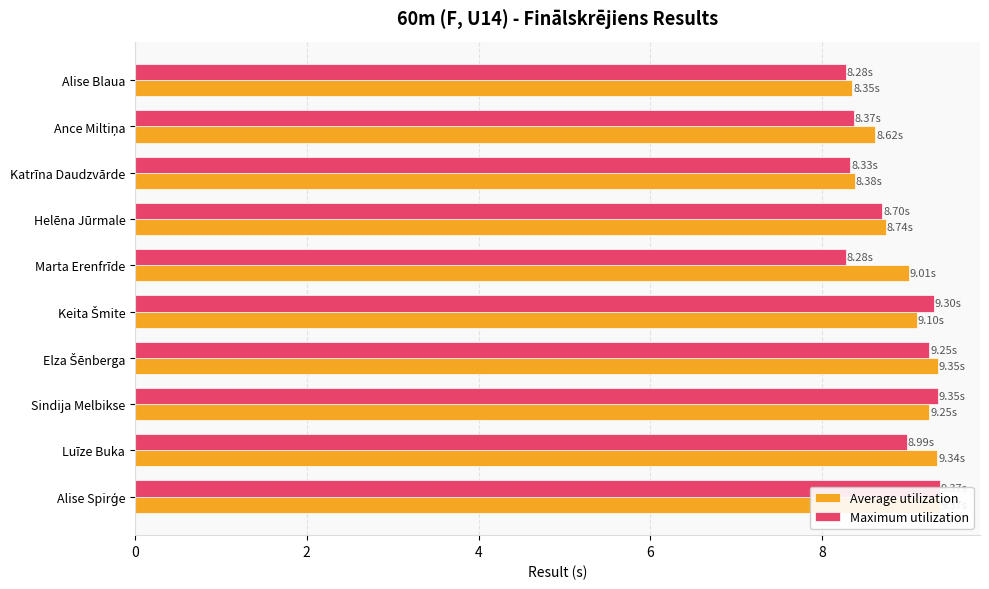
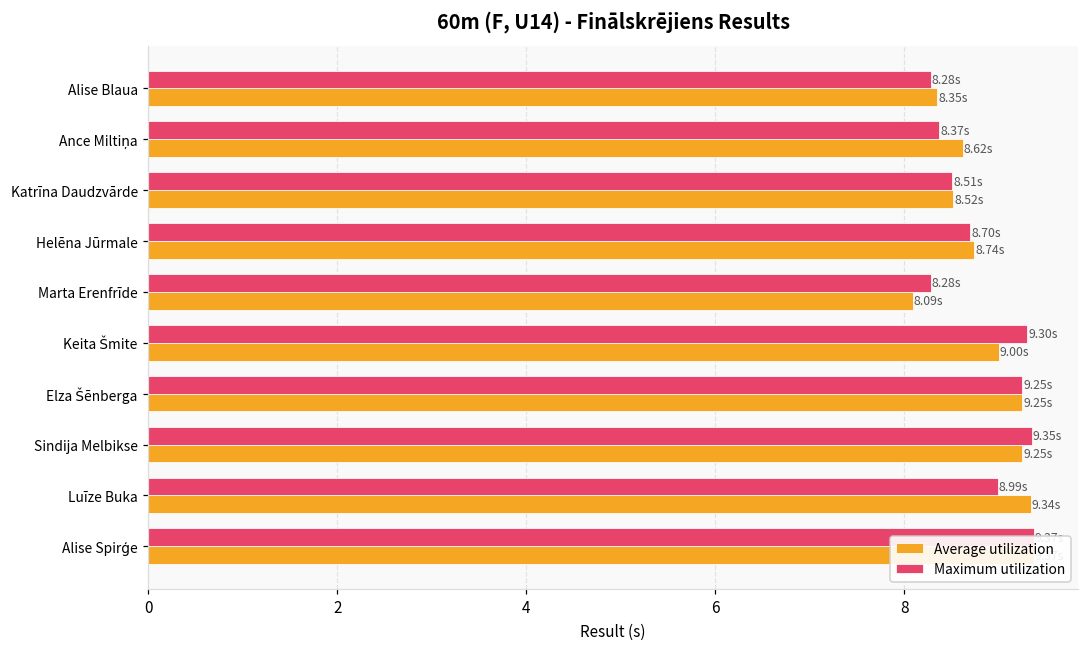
Maximum utilization, Katrīna Daudzvārde: 8.33s -> 8.51s
Average utilization, Katrīna Daudzvārde: 8.38s -> 8.52s
Average utilization, Marta Erenfrīde: 9.01s -> 8.09s
Average utilization, Keita Šmite: 9.10s -> 9.00s
Average utilization, Elza Šēnberga: 9.35s -> 9.25s
